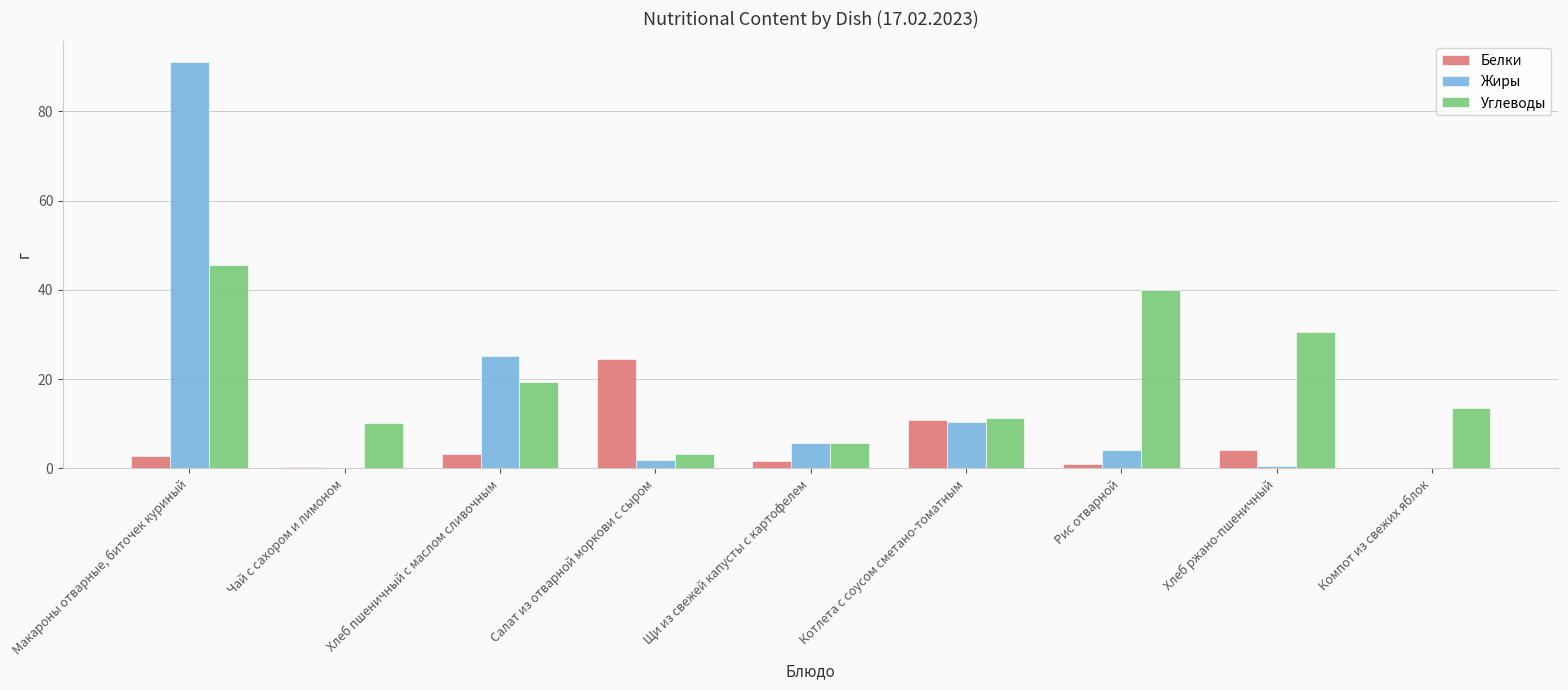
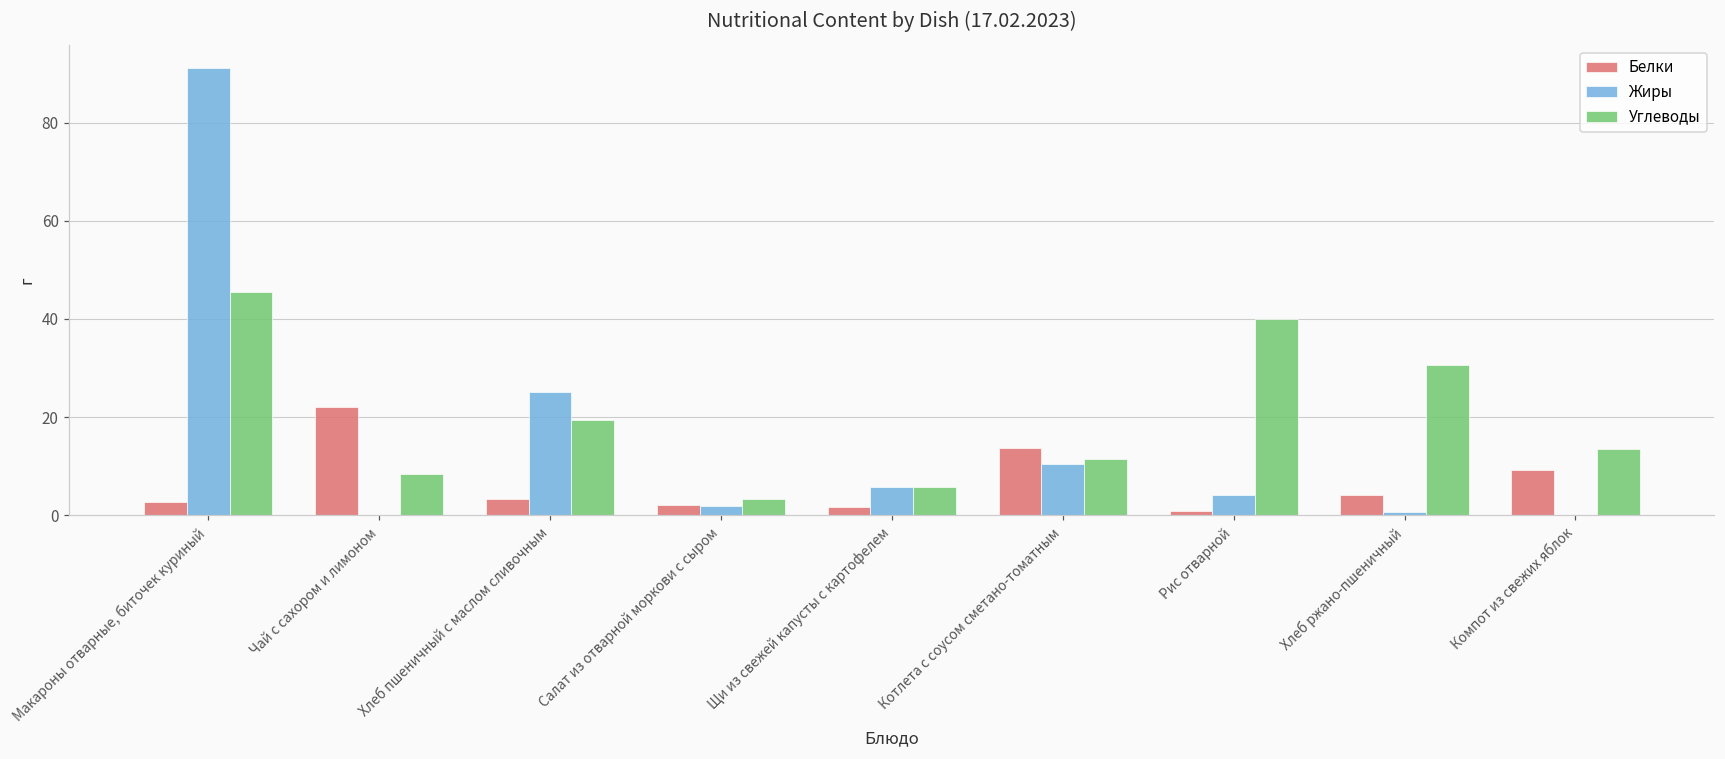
Белки, Чай с сахором и лимоном: 0 -> 22
Углеводы, Чай с сахором и лимоном: 10 -> 8
Белки, Салат из отварной моркови с сыром: 25 -> 2
Белки, Котлета с соусом сметано-томатным: 11 -> 14
Белки, Компот из свежих яблок: 0 -> 9
